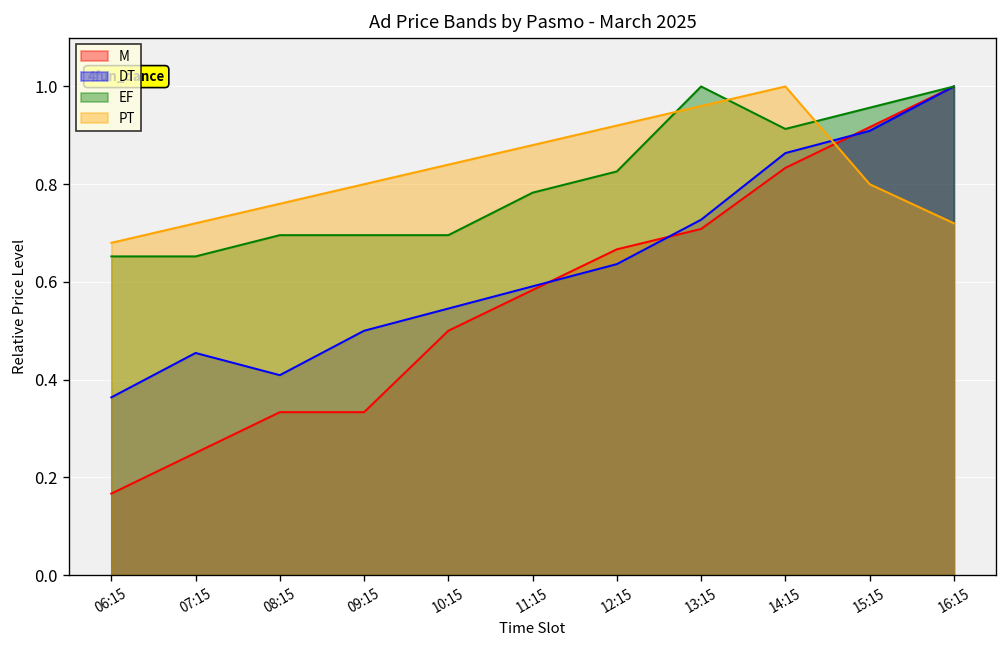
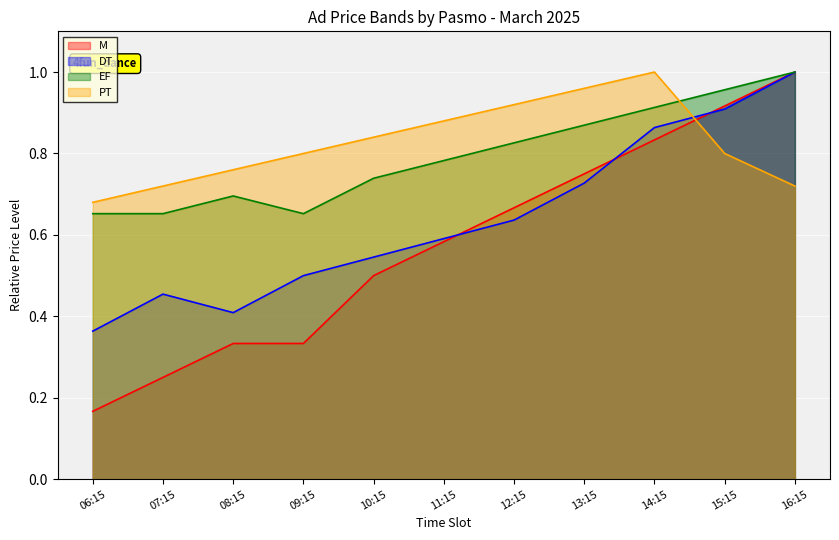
EF, 09:15: 0.70 -> 0.65
EF, 10:15: 0.70 -> 0.74
M, 13:15: 0.71 -> 0.75
EF, 13:15: 1.00 -> 0.87
